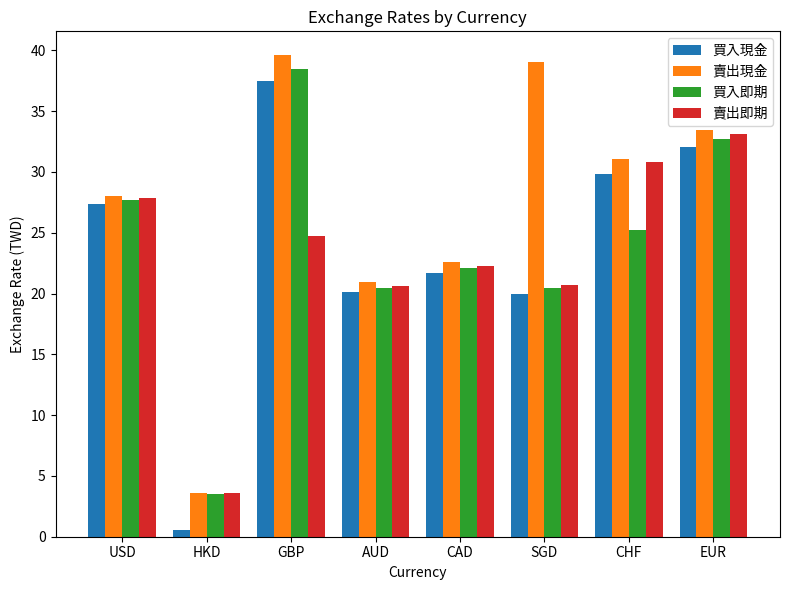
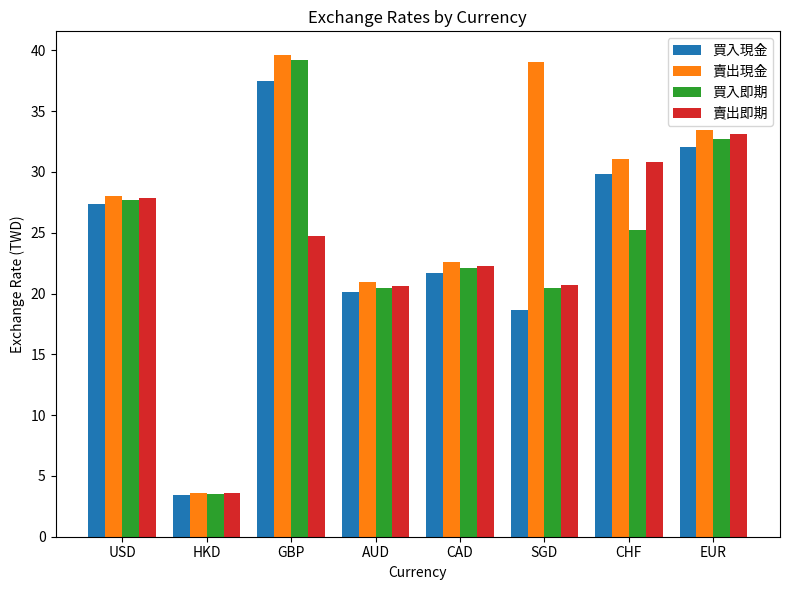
買入現金, HKD: 0.5 -> 3.4
買入即期, GBP: 38.5 -> 39.2
買入現金, SGD: 20.0 -> 18.7
